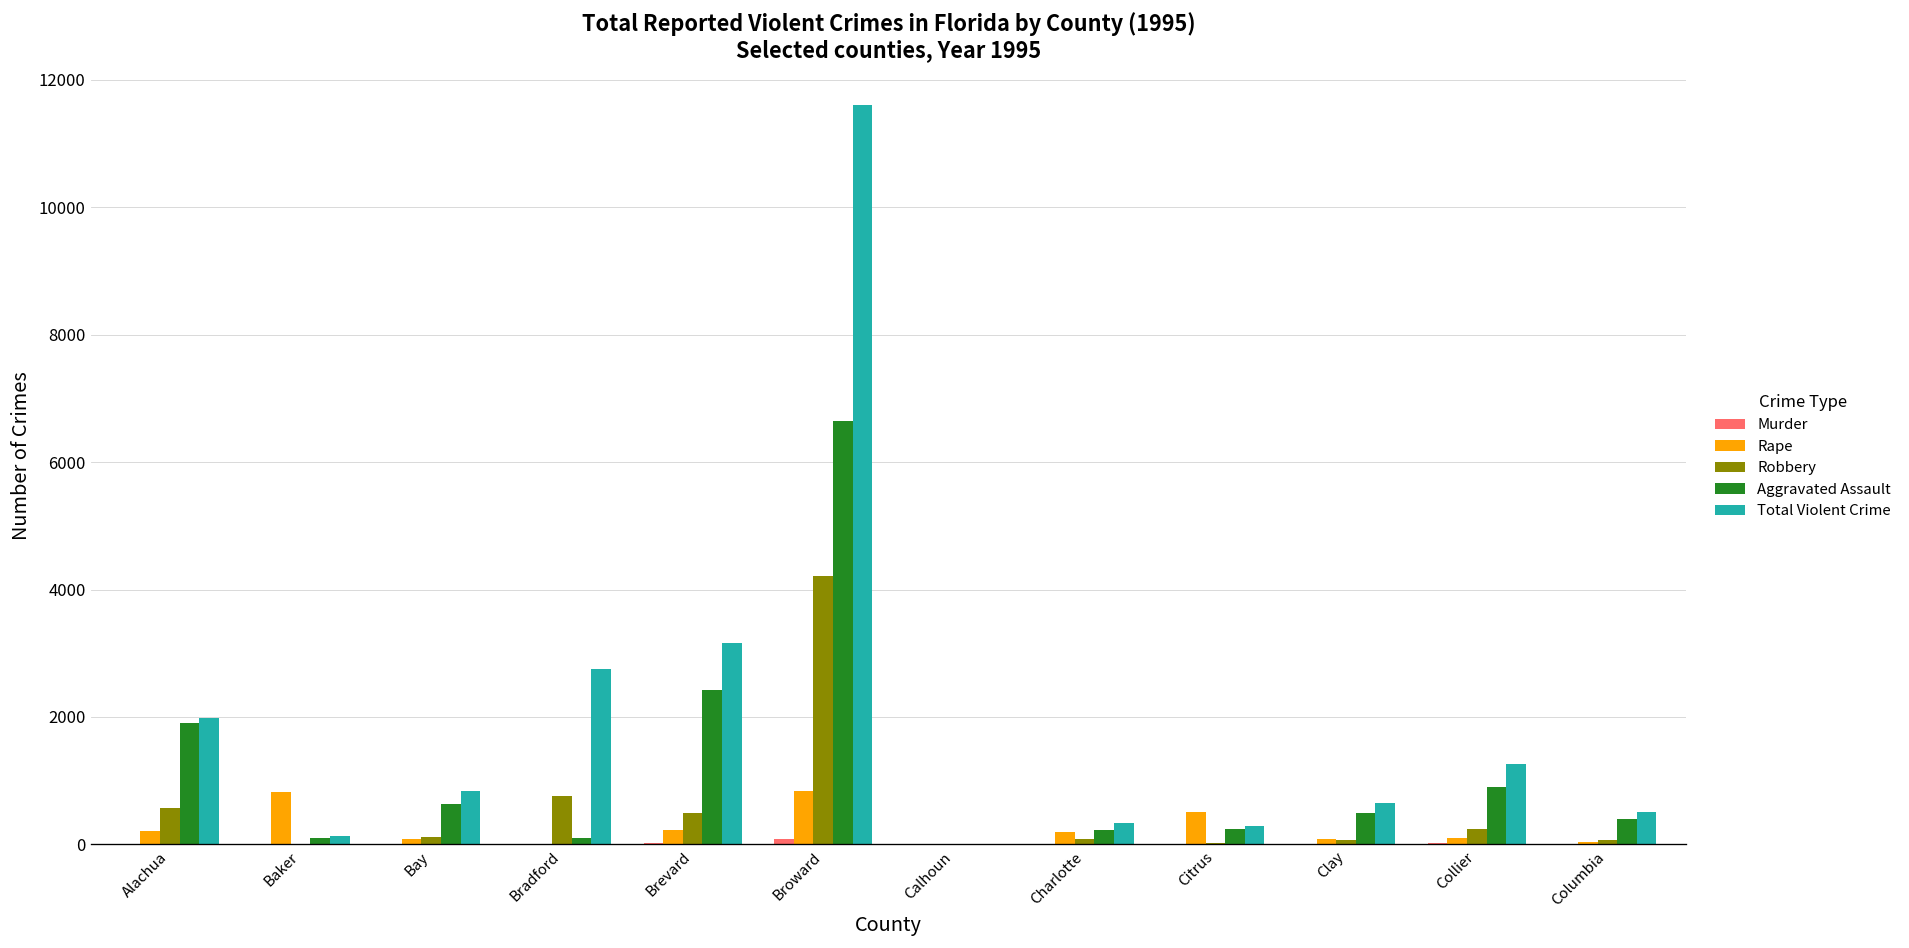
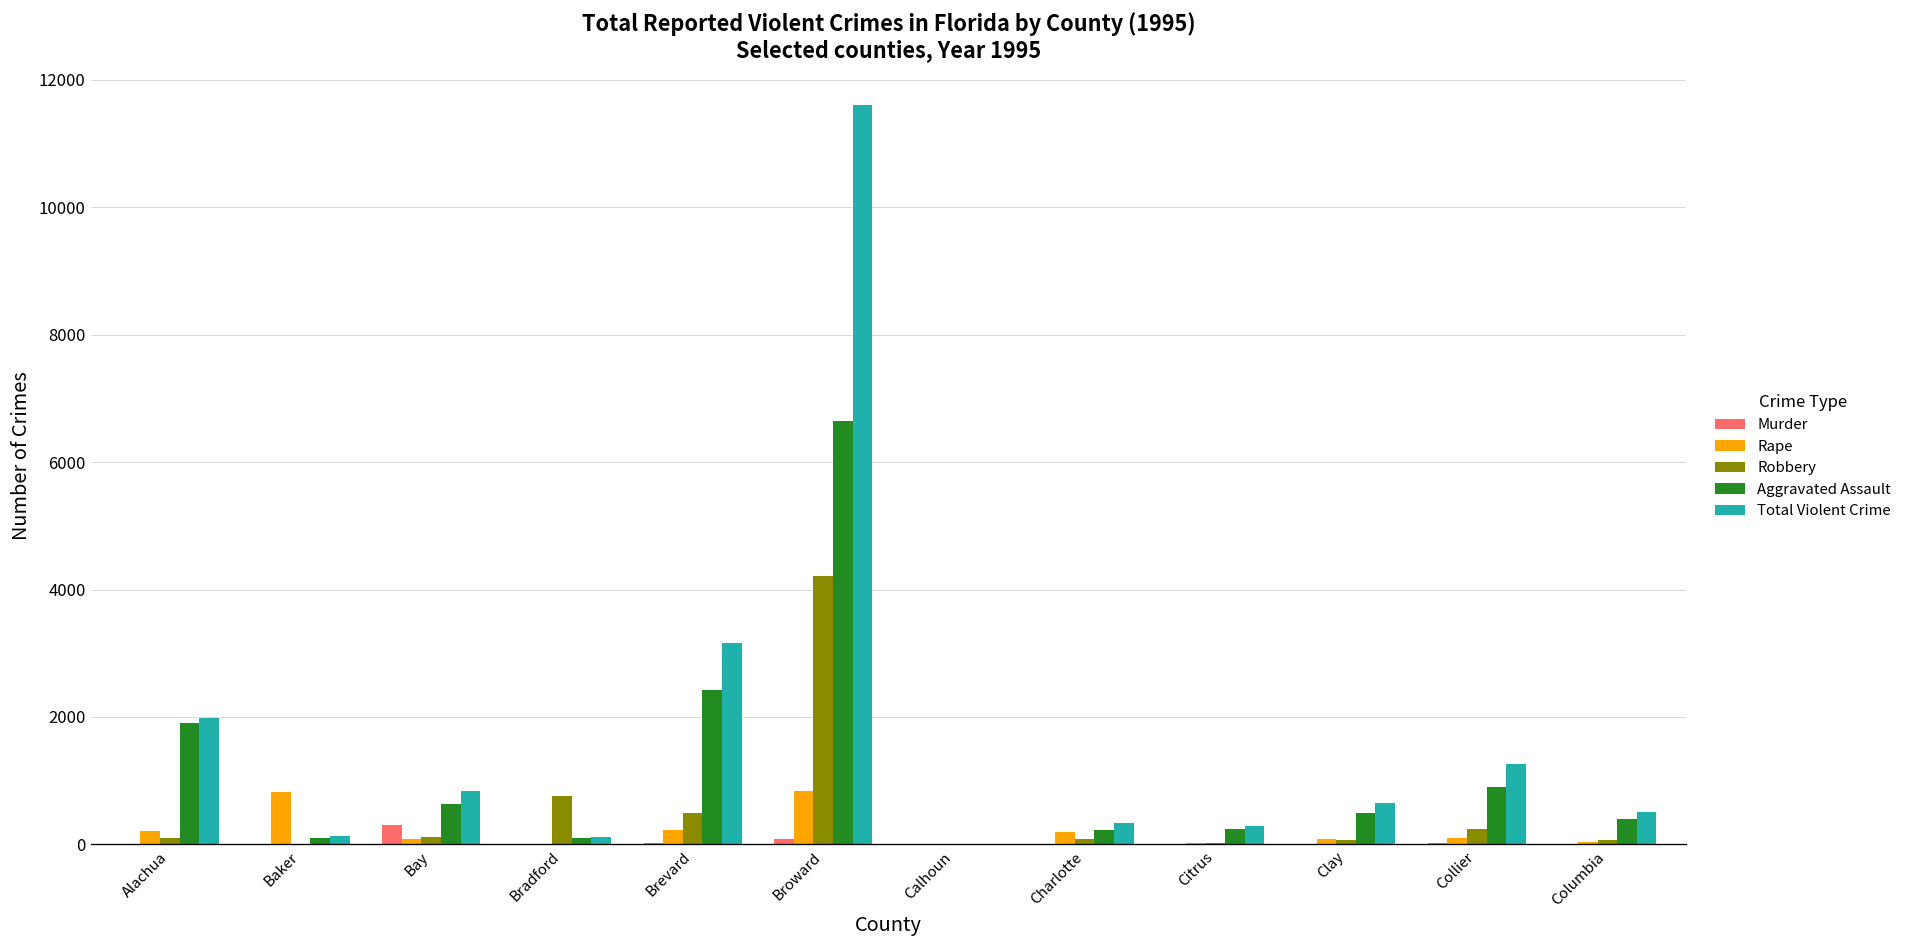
Robbery, Alachua: 600 -> 100
Murder, Bay: 0 -> 300
Total Violent Crime, Bradford: 2700 -> 100
Rape, Citrus: 500 -> 0
